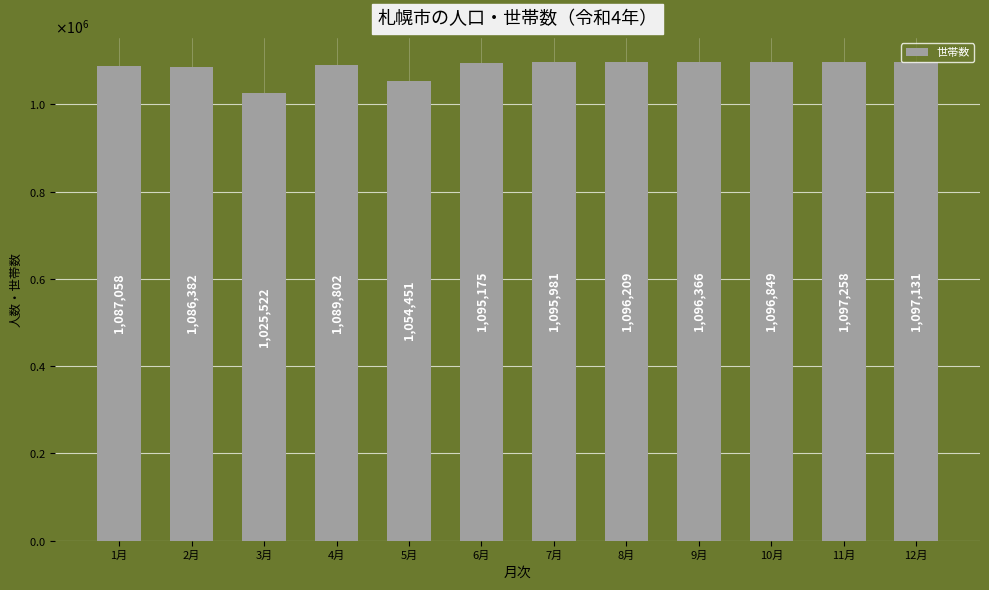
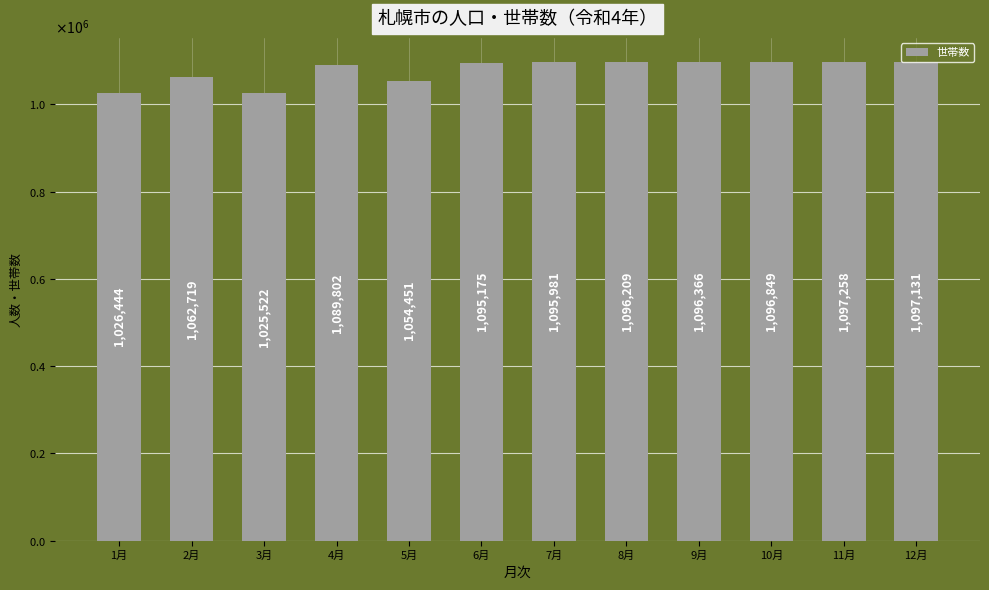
1月: 1,087,058 -> 1,026,444
2月: 1,086,382 -> 1,062,719
